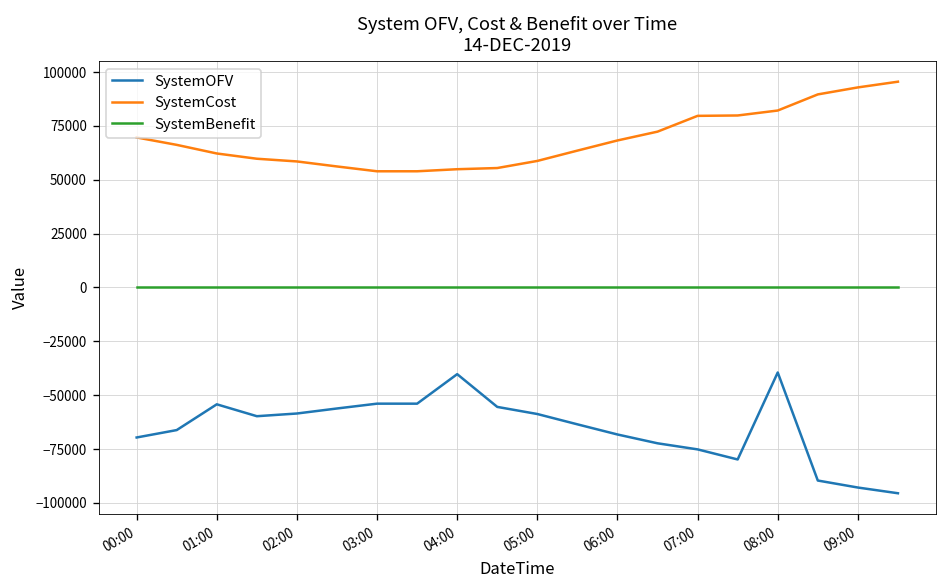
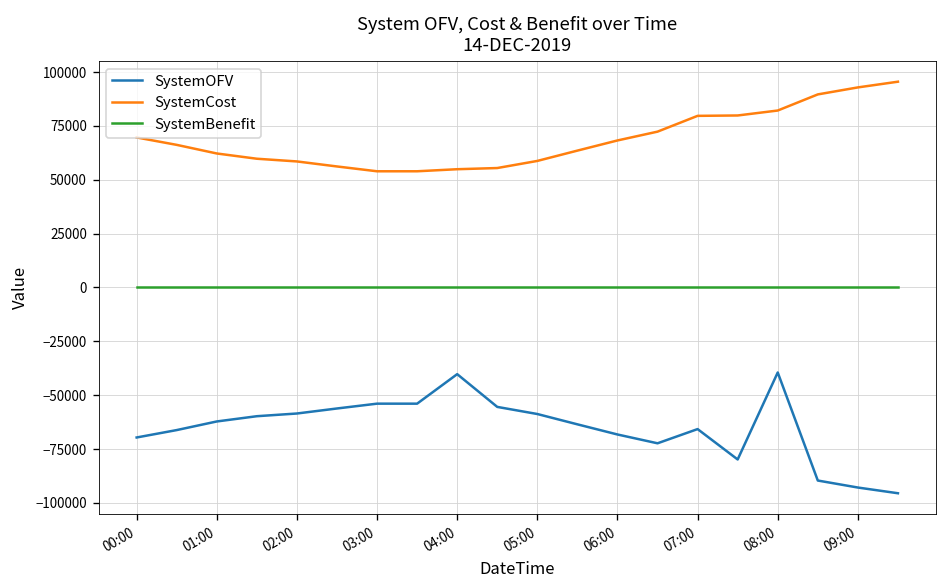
SystemOFV, 01:00: -54000 -> -62000
SystemOFV, 07:00: -75000 -> -66000
